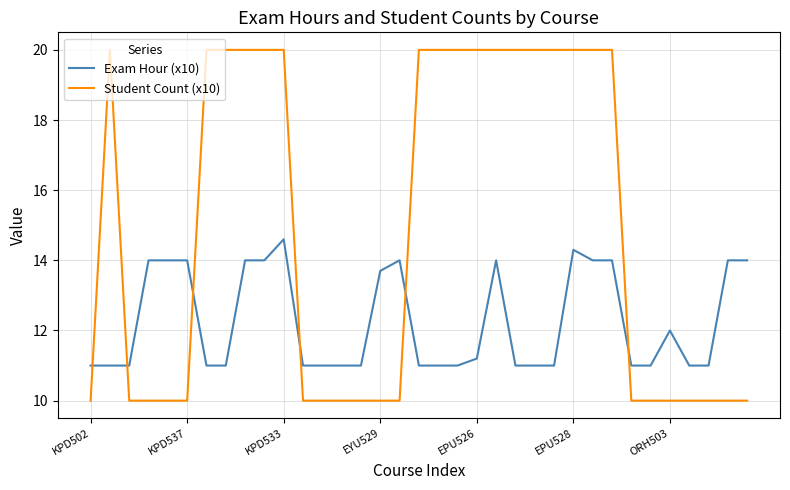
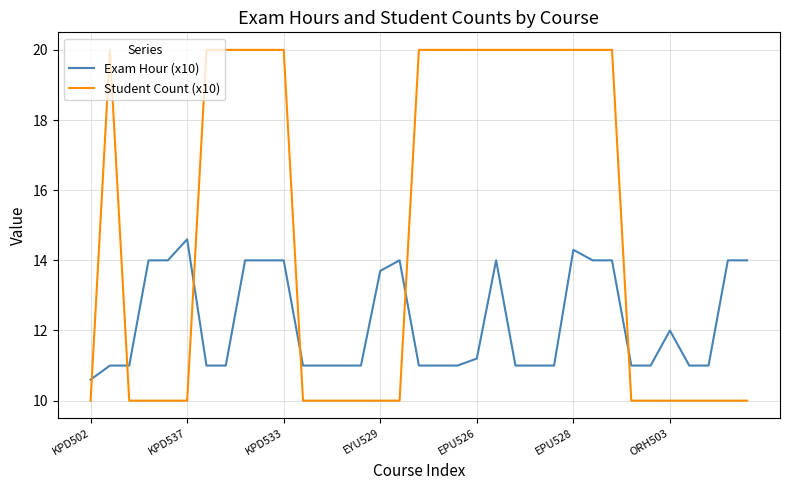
Exam Hour (x10), KPD502: 11.0 -> 10.6
Exam Hour (x10), KPD537: 14.0 -> 14.6
Exam Hour (x10), KPD533: 14.6 -> 14.0
